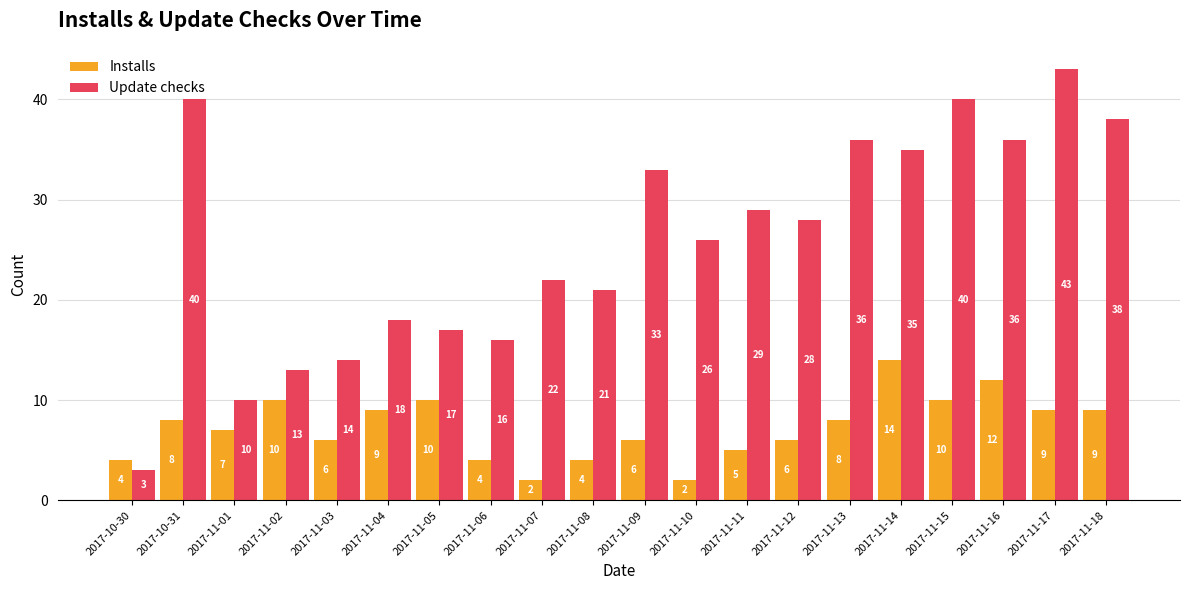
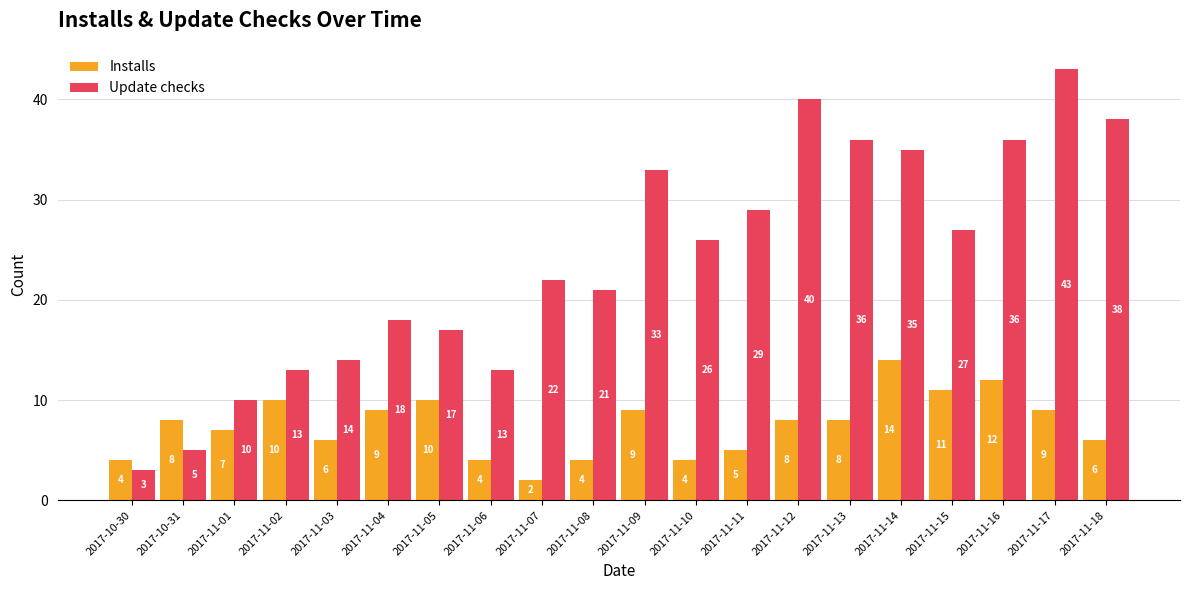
Update checks, 2017-10-31: 40 -> 5
Update checks, 2017-11-06: 16 -> 13
Installs, 2017-11-09: 6 -> 9
Installs, 2017-11-10: 2 -> 4
Installs, 2017-11-12: 6 -> 8
Update checks, 2017-11-12: 28 -> 40
Installs, 2017-11-15: 10 -> 11
Update checks, 2017-11-15: 40 -> 27
Installs, 2017-11-18: 9 -> 6
